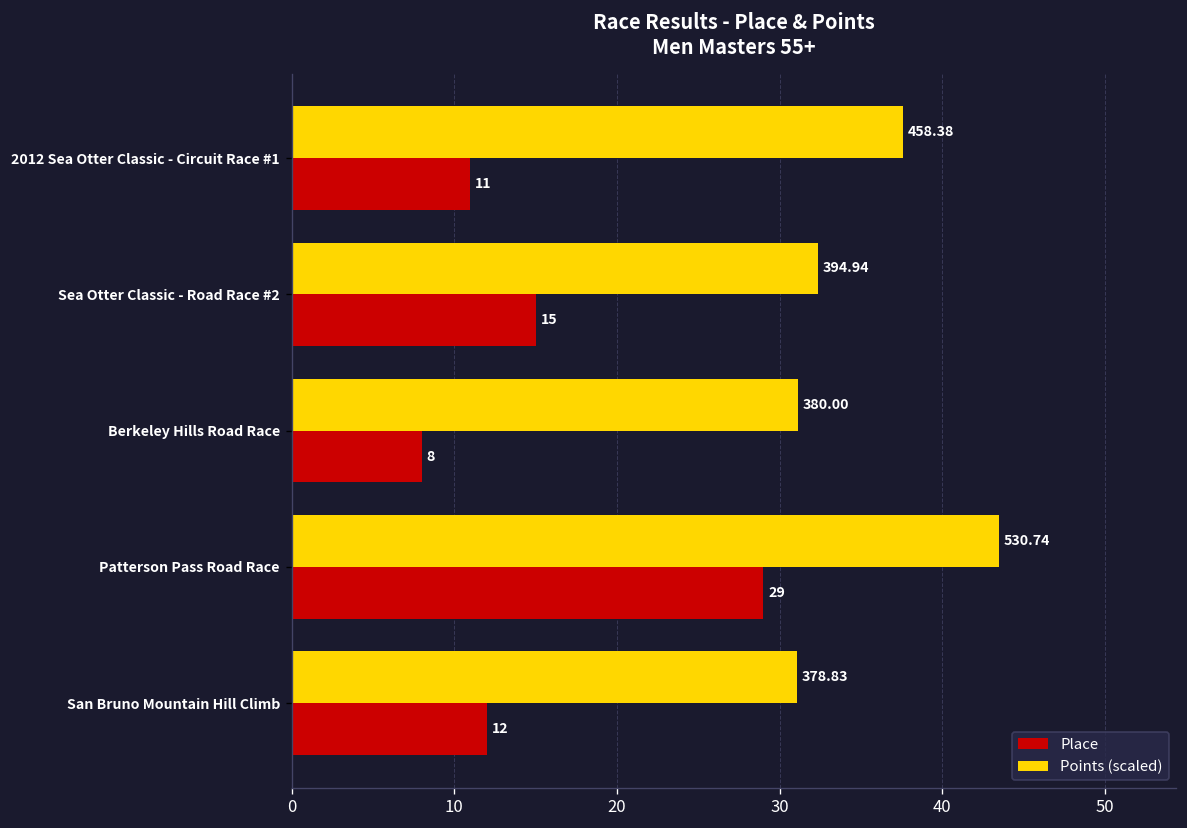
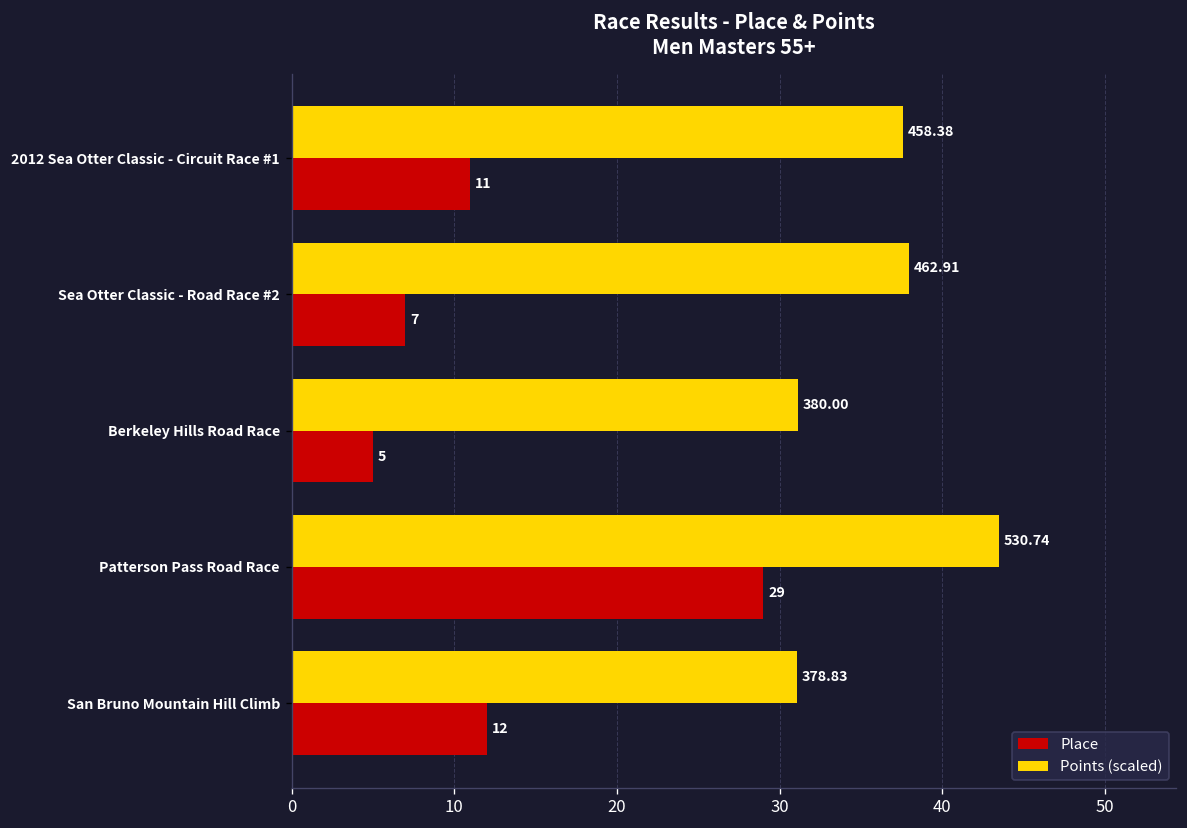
Points (scaled), Sea Otter Classic - Road Race #2: 394.94 -> 462.91
Place, Sea Otter Classic - Road Race #2: 15 -> 7
Place, Berkeley Hills Road Race: 8 -> 5
